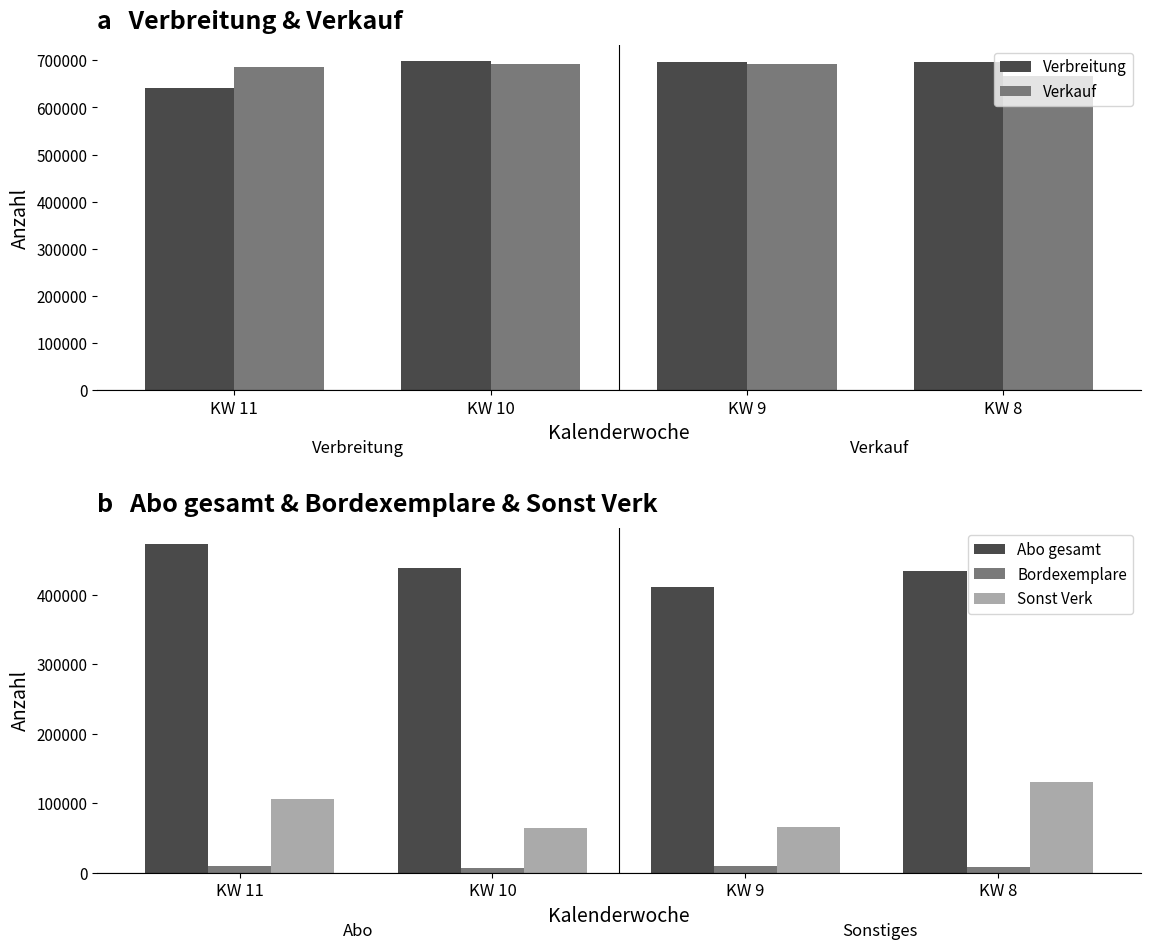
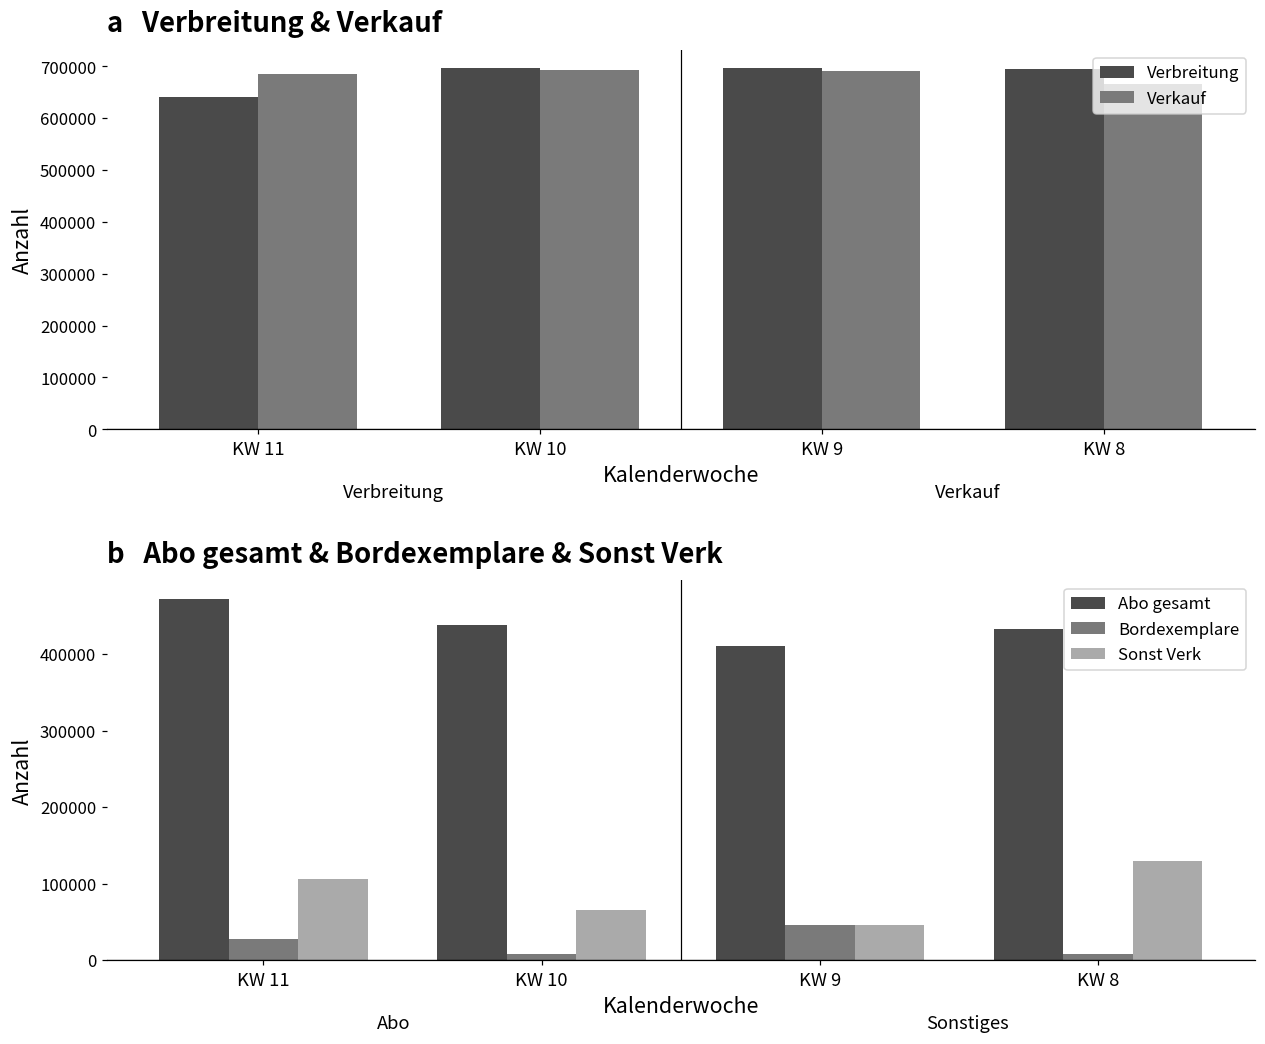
b Abo gesamt & Bordexemplare & Sonst Verk, Bordexemplare, KW 11: 10000 -> 30000
b Abo gesamt & Bordexemplare & Sonst Verk, Bordexemplare, KW 9: 10000 -> 50000
b Abo gesamt & Bordexemplare & Sonst Verk, Sonst Verk, KW 9: 70000 -> 50000
